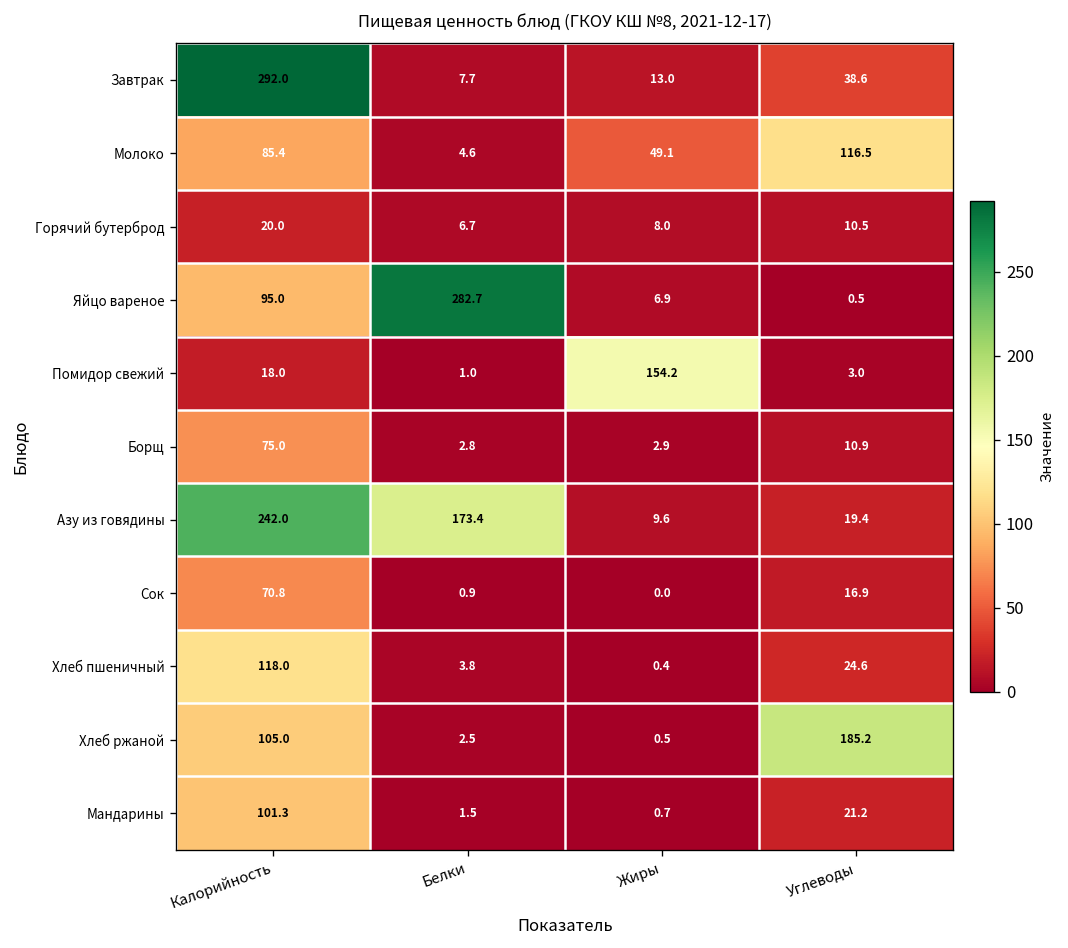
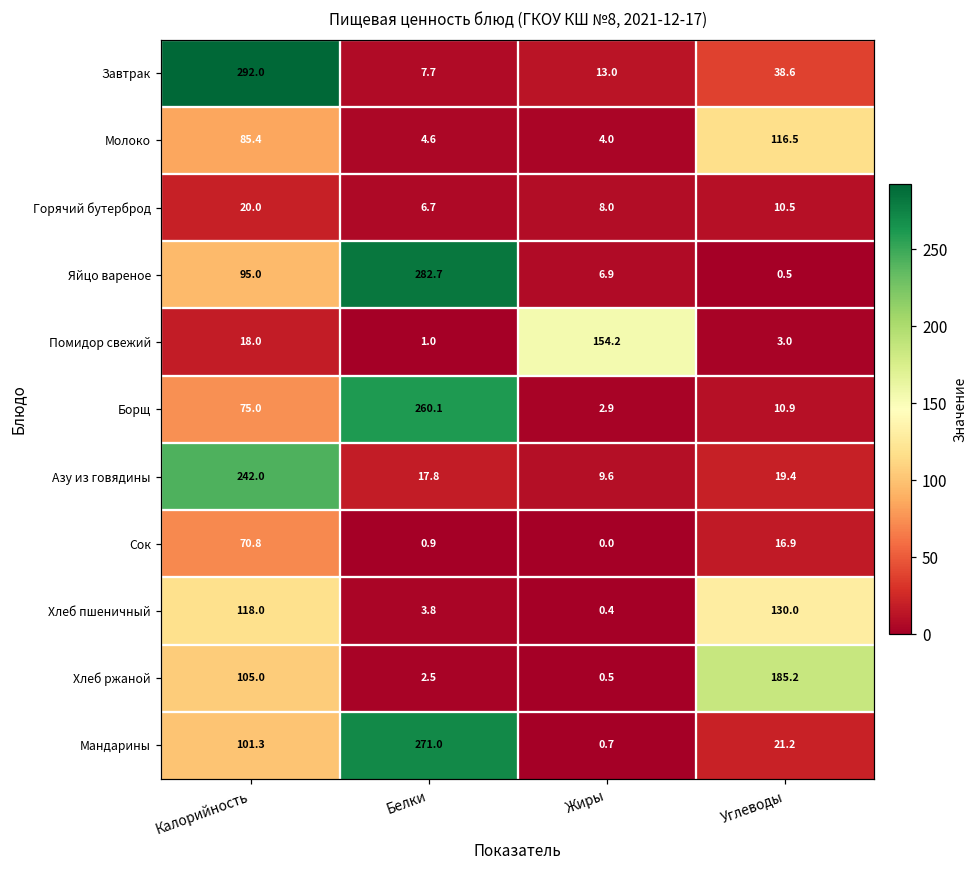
Молоко, Жиры: 49.1 -> 4.0
Борщ, Белки: 2.8 -> 260.1
Азу из говядины, Белки: 173.4 -> 17.8
Хлеб пшеничный, Углеводы: 24.6 -> 130.0
Мандарины, Белки: 1.5 -> 271.0
